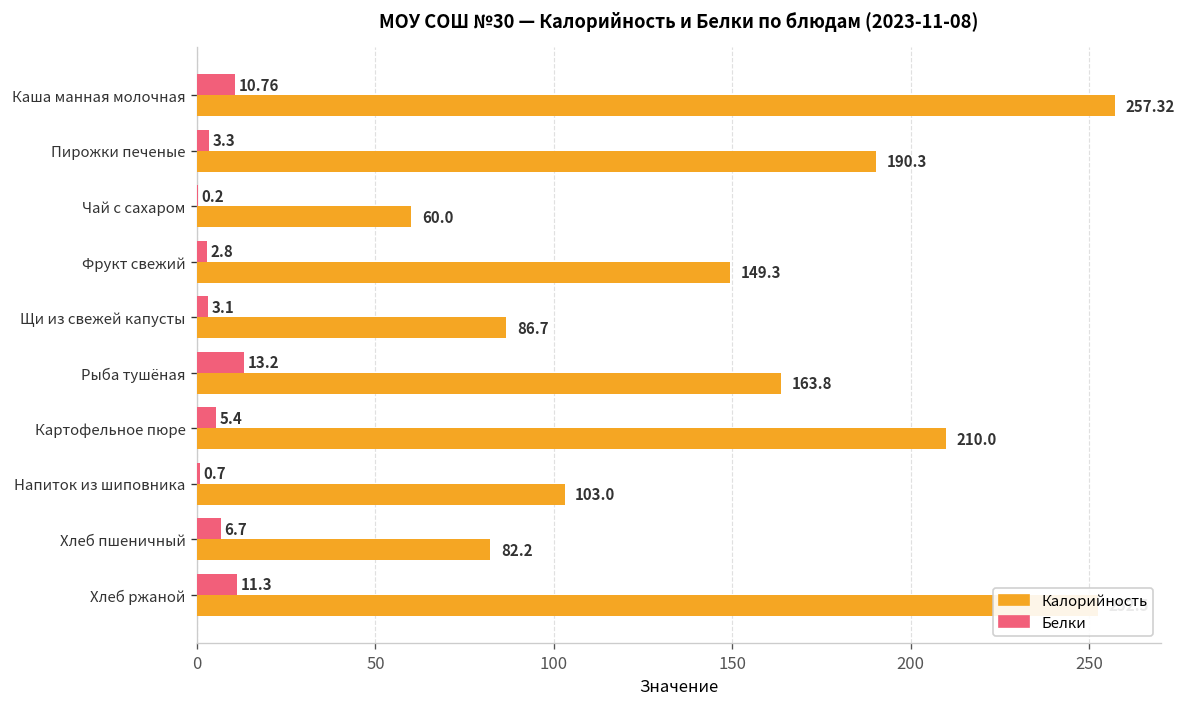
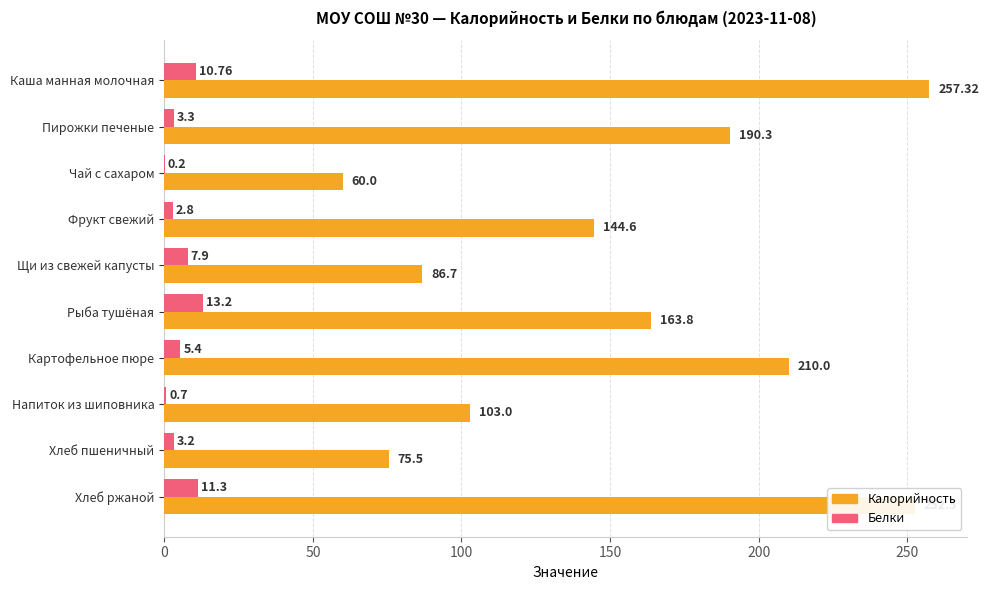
Калорийность, Фрукт свежий: 149.3 -> 144.6
Белки, Щи из свежей капусты: 3.1 -> 7.9
Белки, Хлеб пшеничный: 6.7 -> 3.2
Калорийность, Хлеб пшеничный: 82.2 -> 75.5
